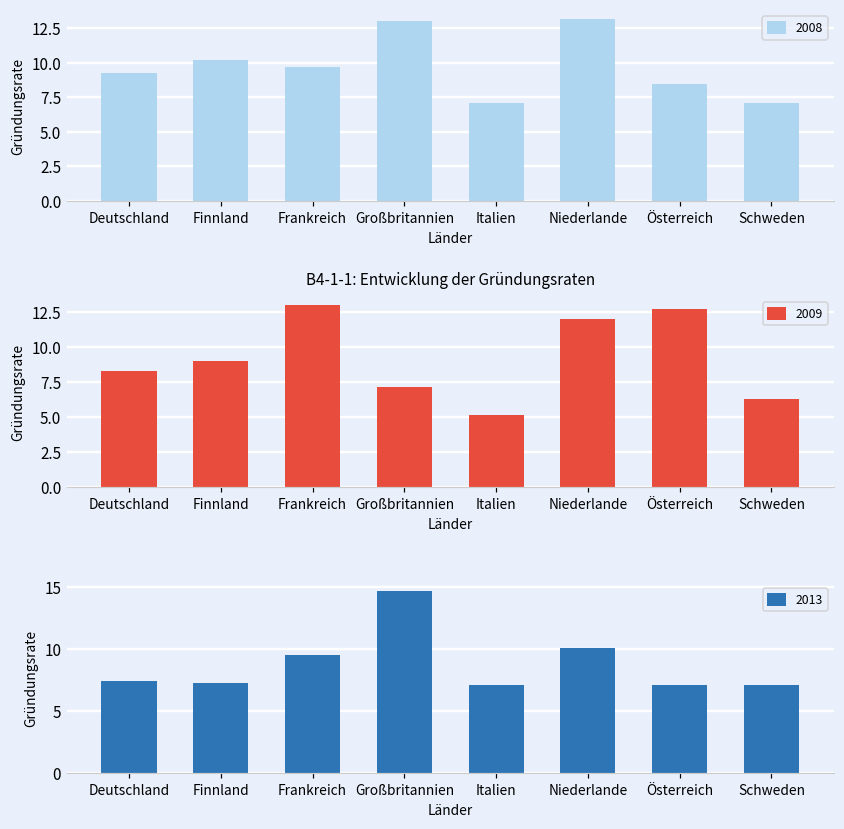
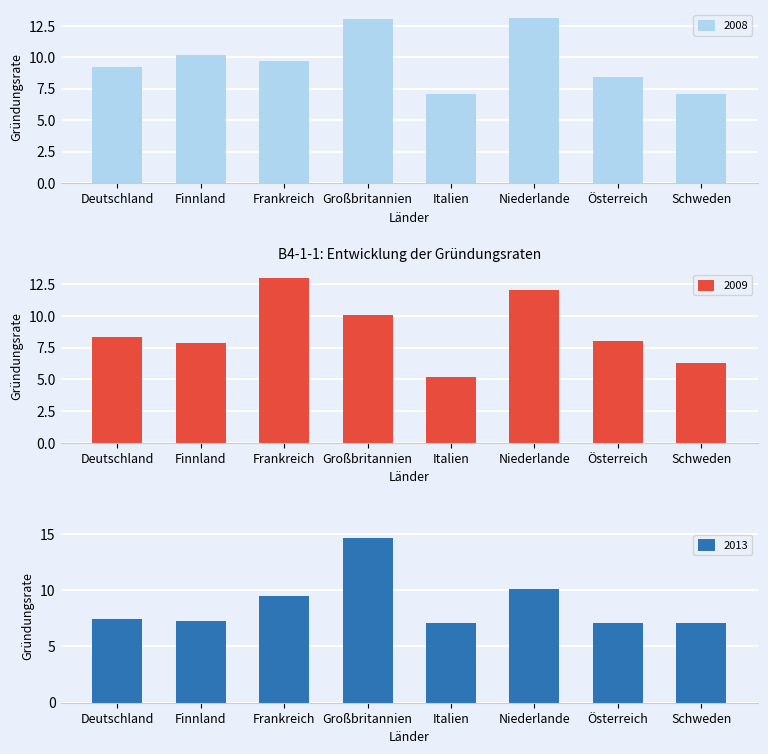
B4-1-1: Entwicklung der Gründungsraten, Finnland: 9.0 -> 7.9
B4-1-1: Entwicklung der Gründungsraten, Großbritannien: 7.2 -> 10.1
B4-1-1: Entwicklung der Gründungsraten, Österreich: 12.7 -> 8.0
